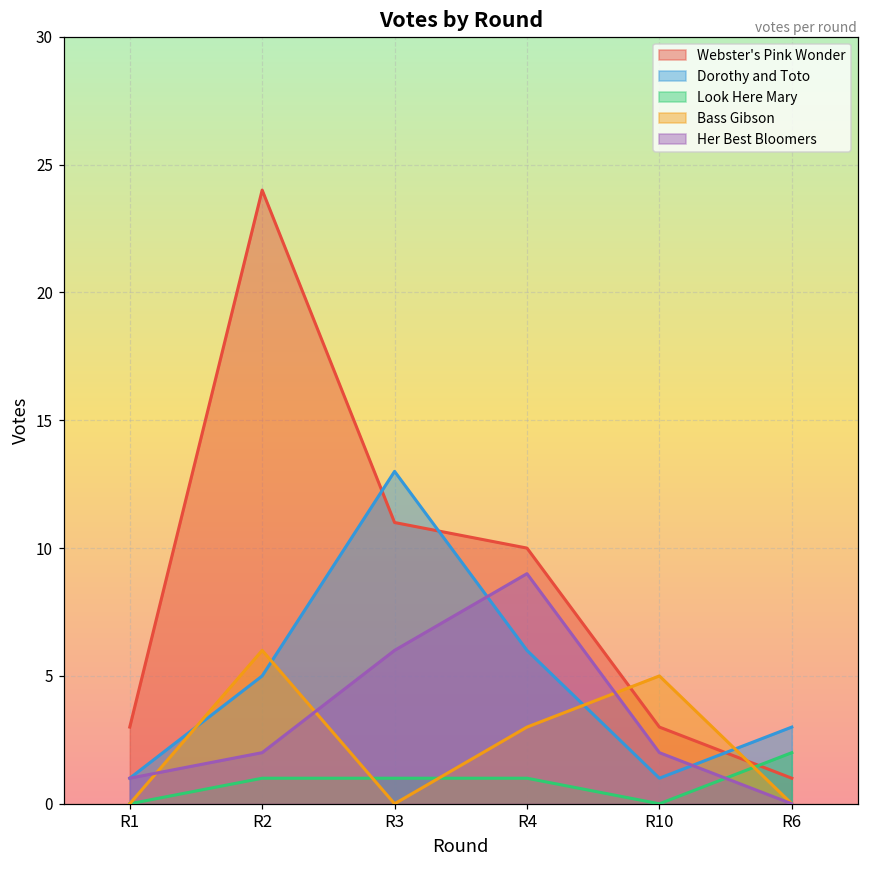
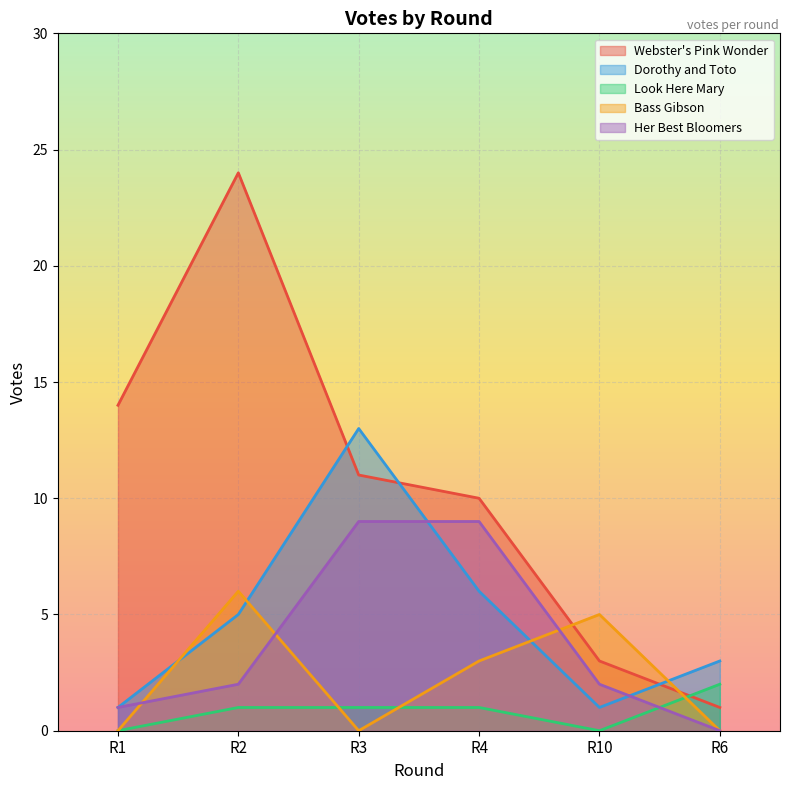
Webster's Pink Wonder, R1: 3 -> 14
Her Best Bloomers, R3: 6 -> 9
